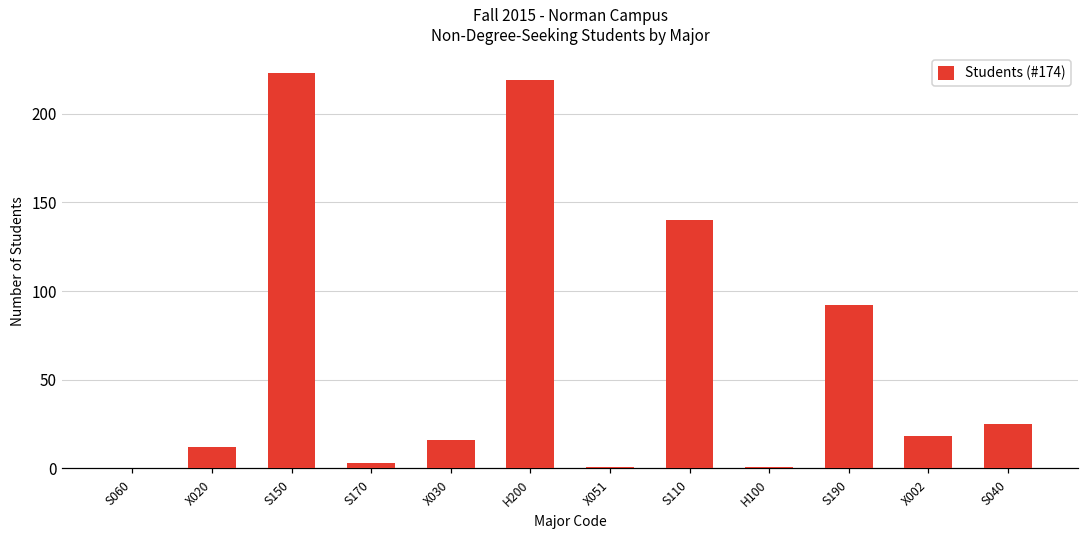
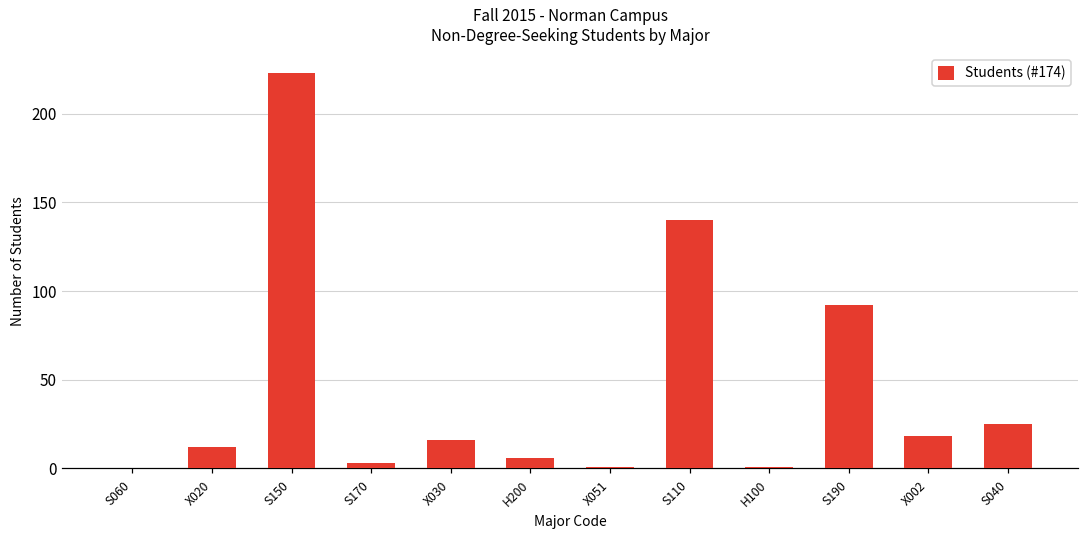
H200: 219 -> 6
